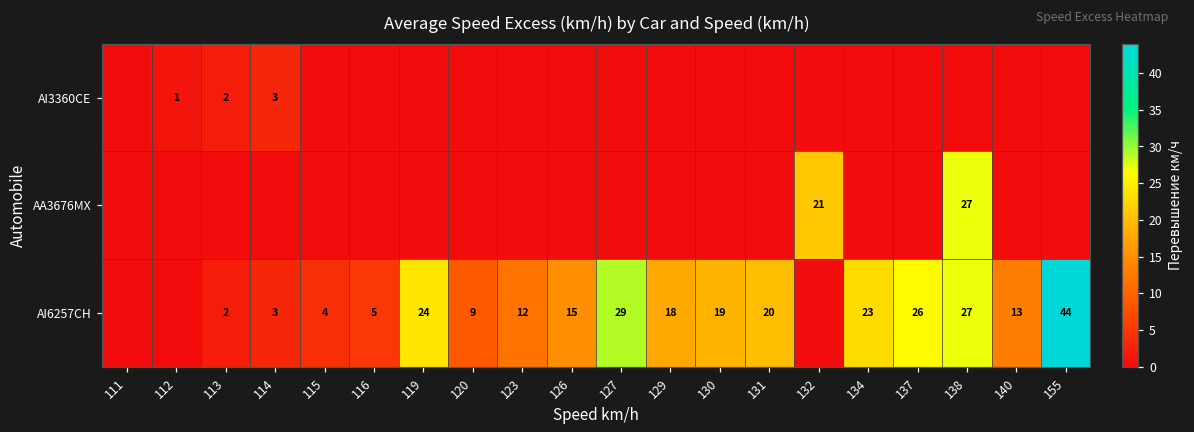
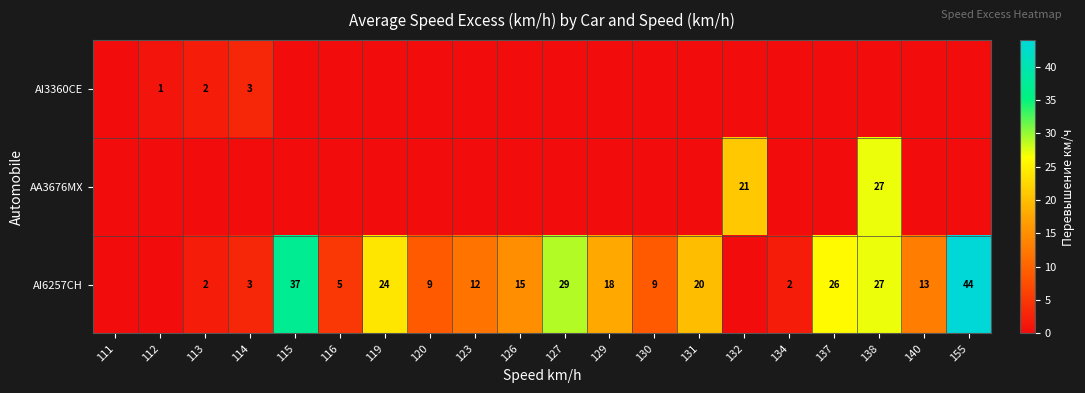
AI6257CH, 115: 4 -> 37
AI6257CH, 130: 19 -> 9
AI6257CH, 134: 23 -> 2
